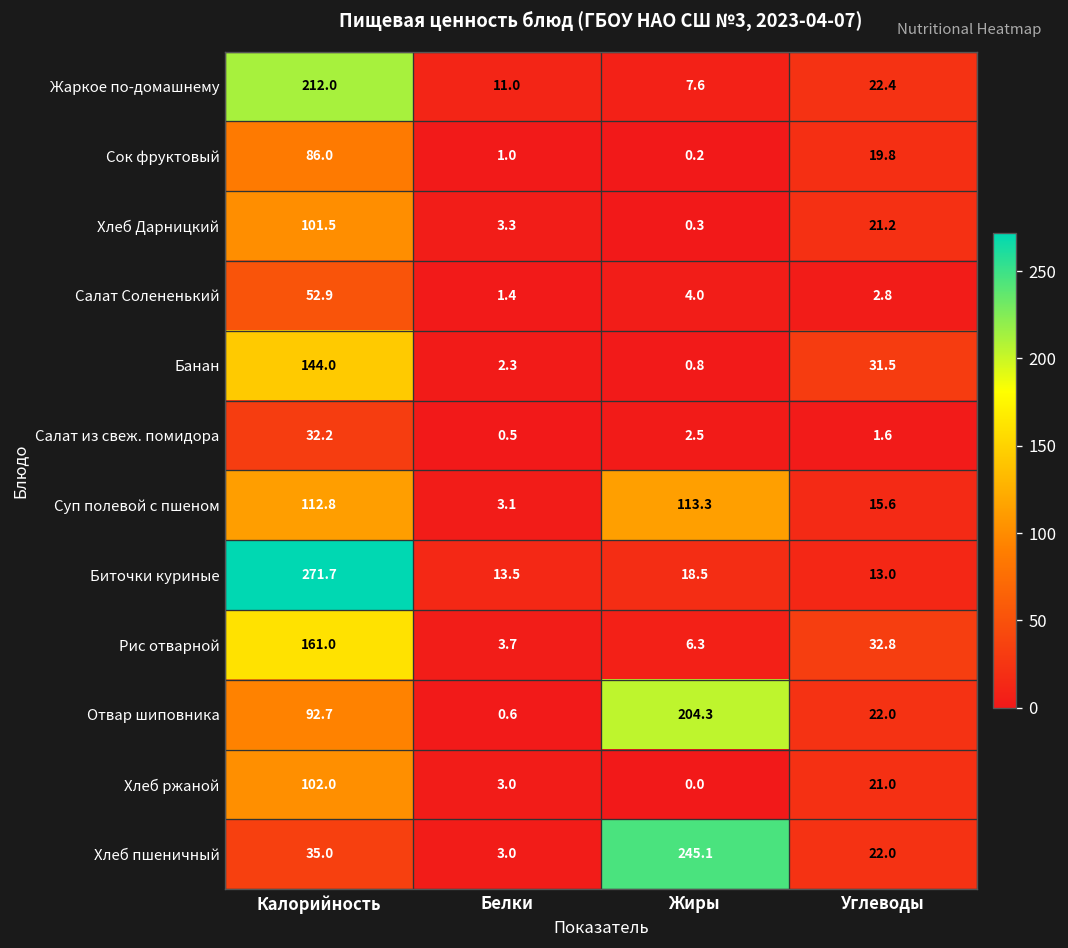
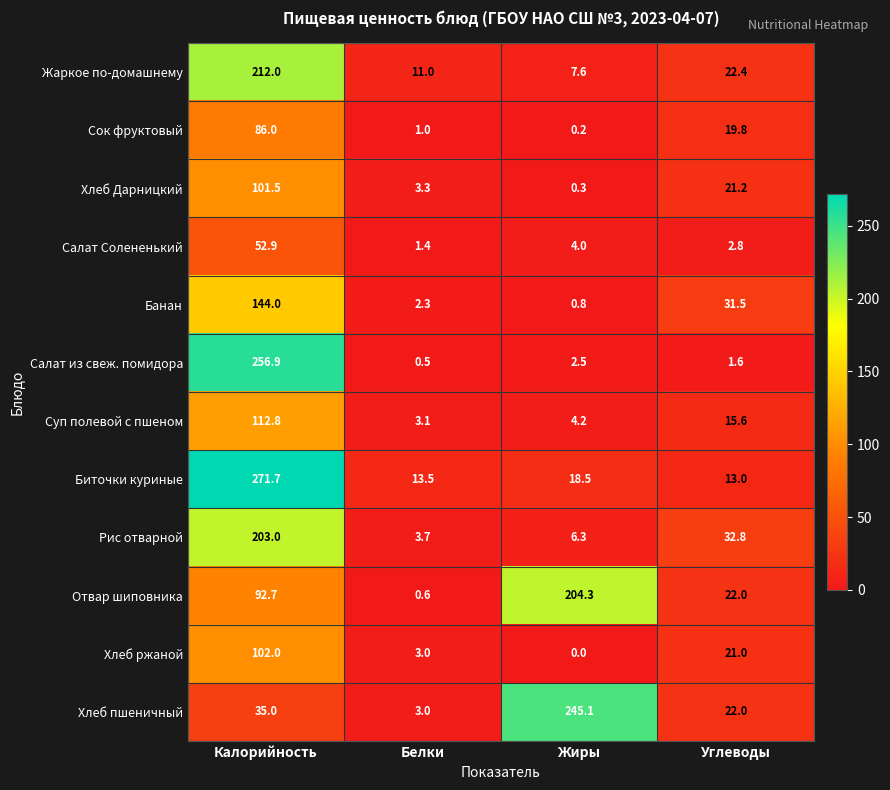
Салат из свеж. помидора, Калорийность: 32.2 -> 256.9
Суп полевой с пшеном, Жиры: 113.3 -> 4.2
Рис отварной, Калорийность: 161.0 -> 203.0
